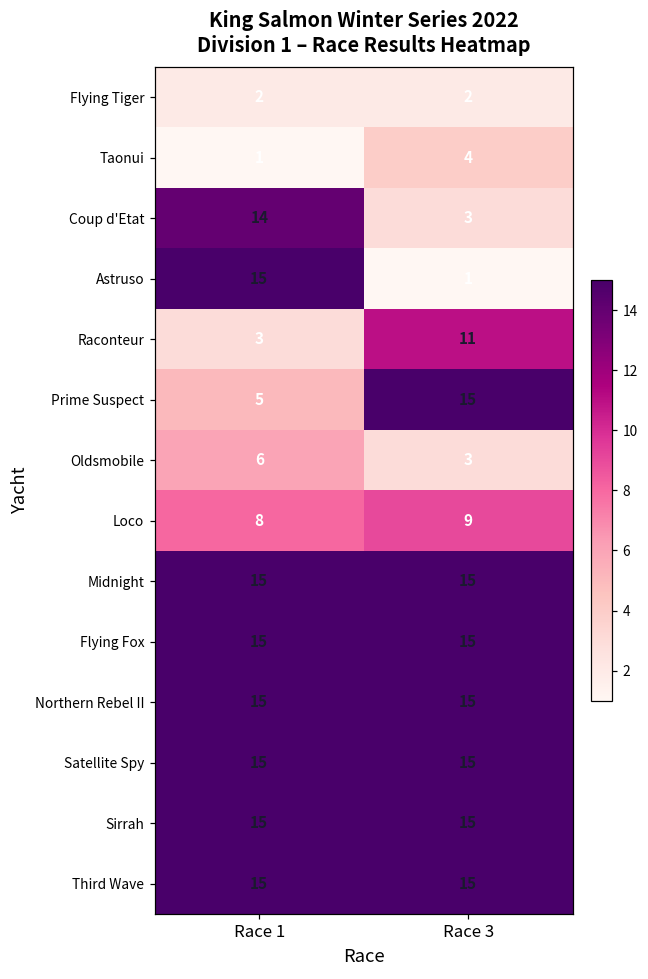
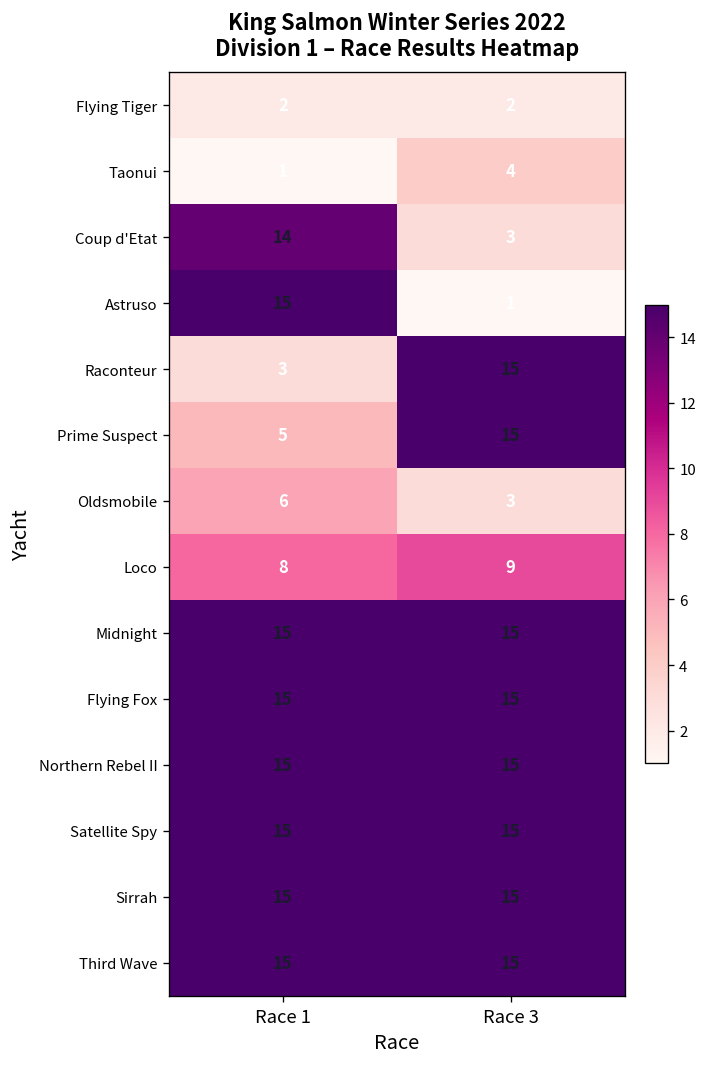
Raconteur, Race 3: 11 -> 15
